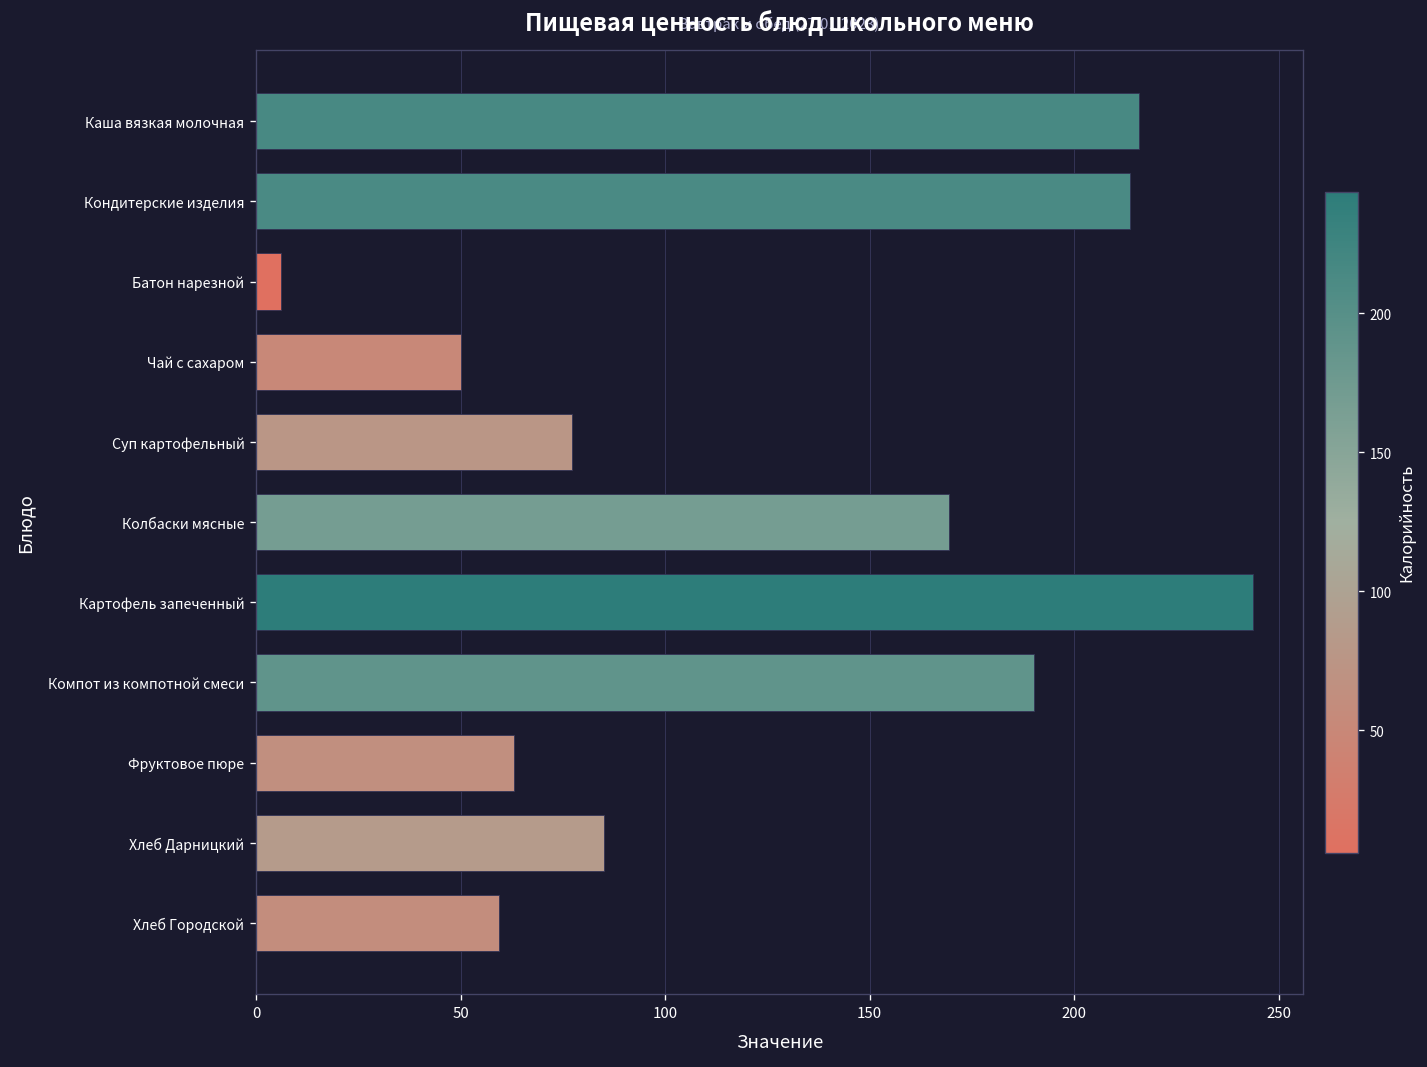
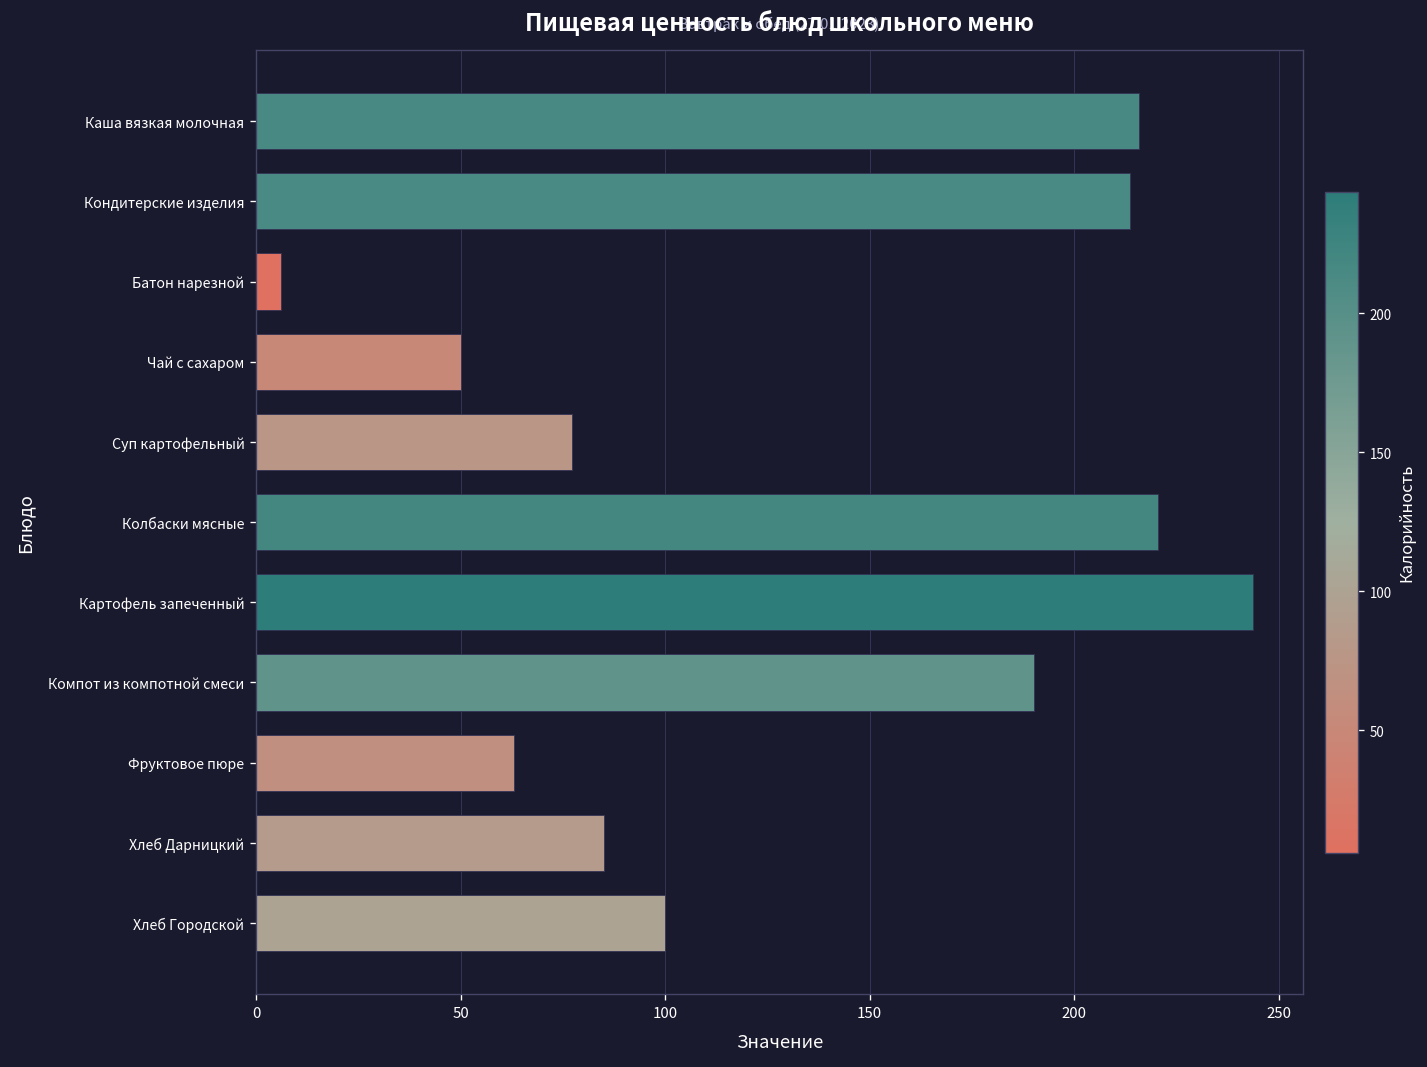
Колбаски мясные: 169 -> 220
Хлеб Городской: 59 -> 100
